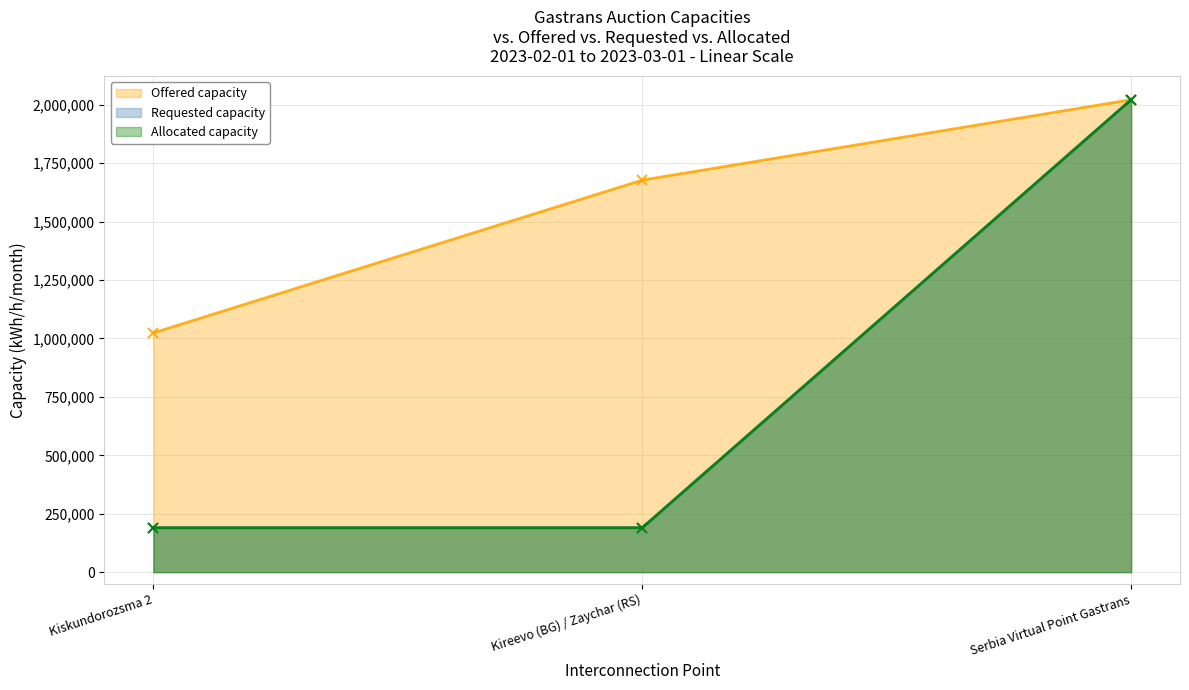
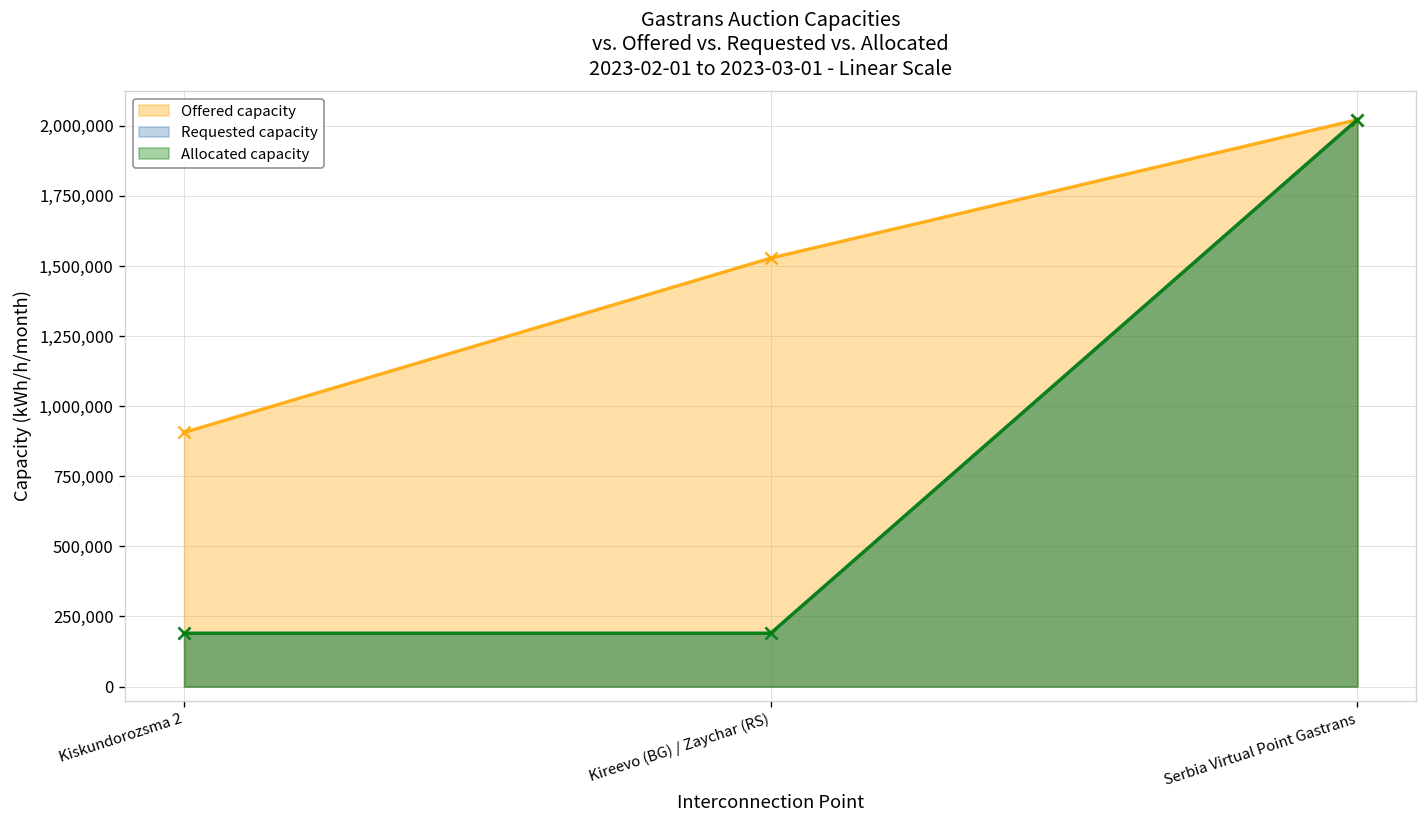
Offered capacity, Kiskundorozsma 2: 1,020,000 -> 910,000
Offered capacity, Kireevo (BG) / Zaychar (RS): 1,680,000 -> 1,530,000
